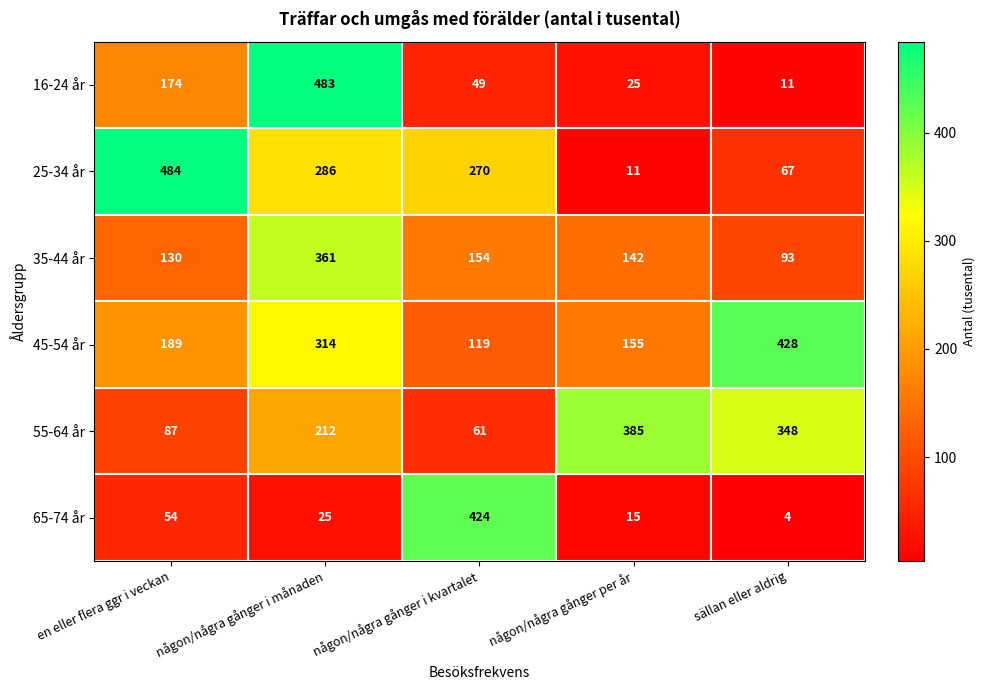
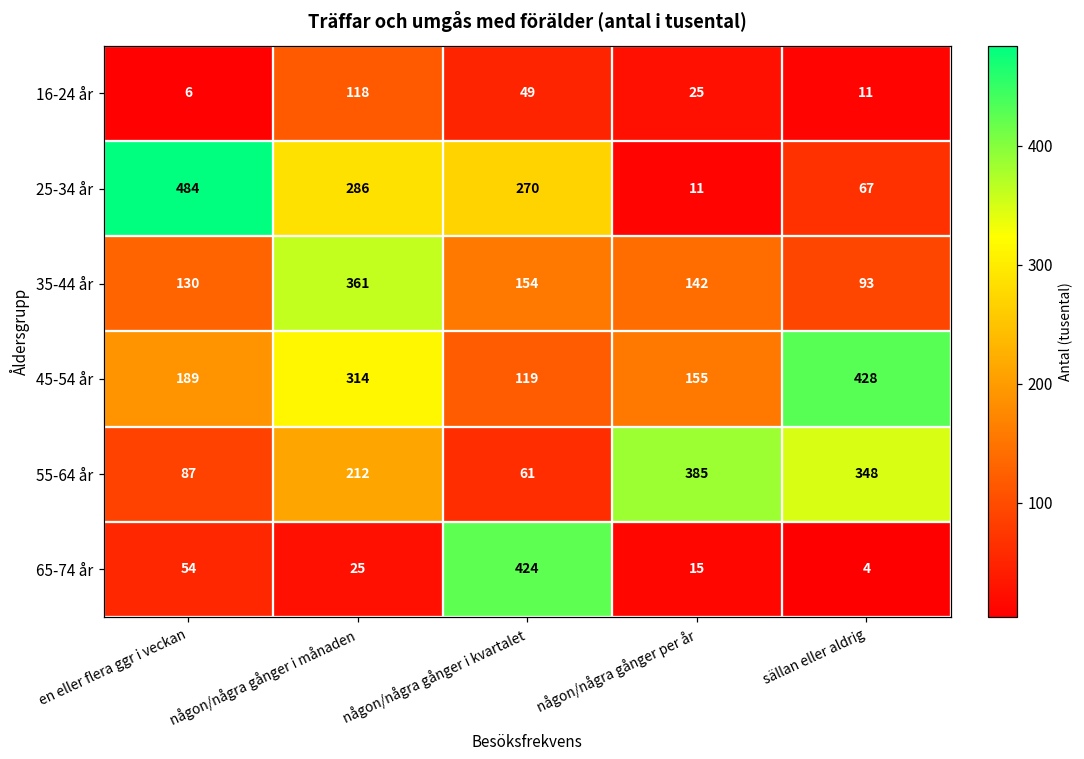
16-24 år, en eller flera ggr i veckan: 174 -> 6
16-24 år, någon/några gånger i månaden: 483 -> 118
